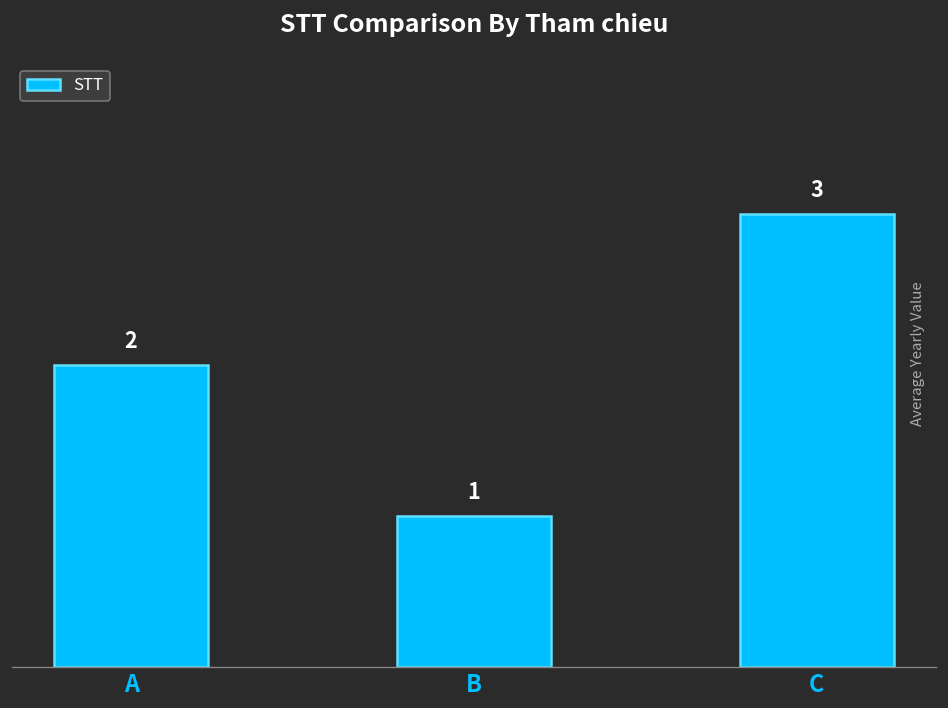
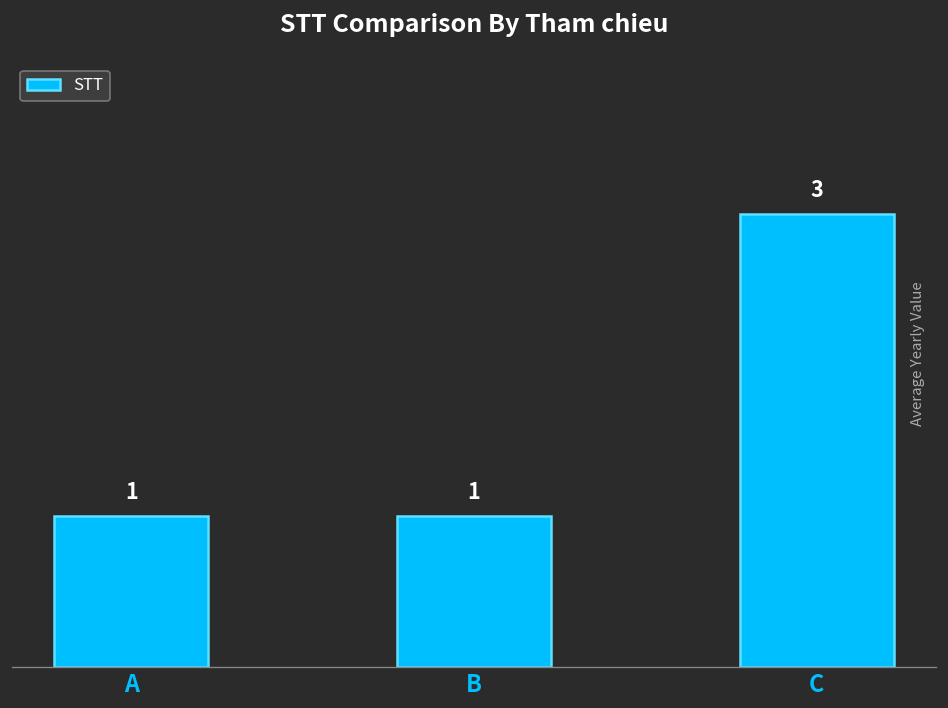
A: 2 -> 1
